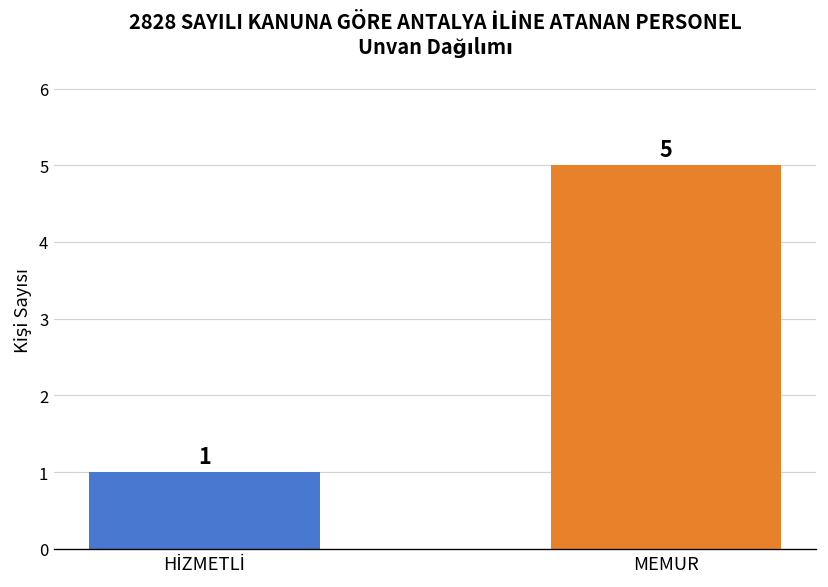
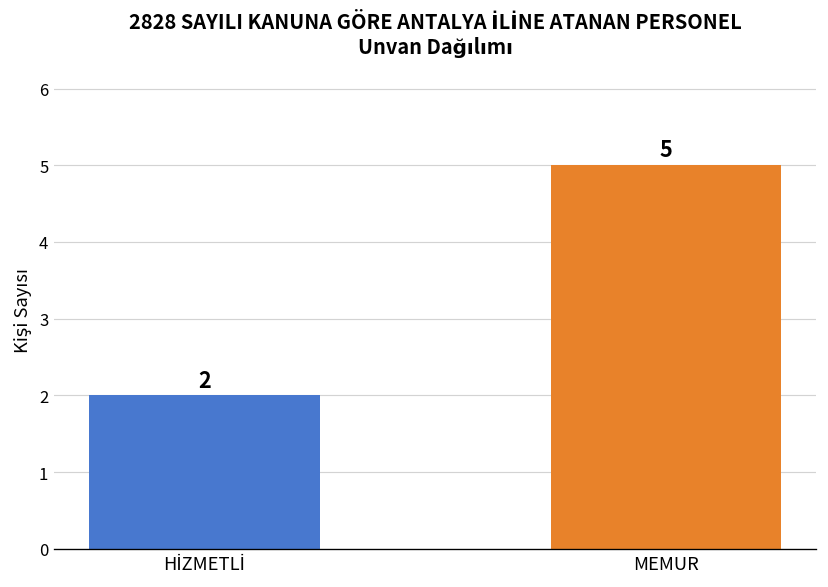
HİZMETLİ: 1 -> 2
